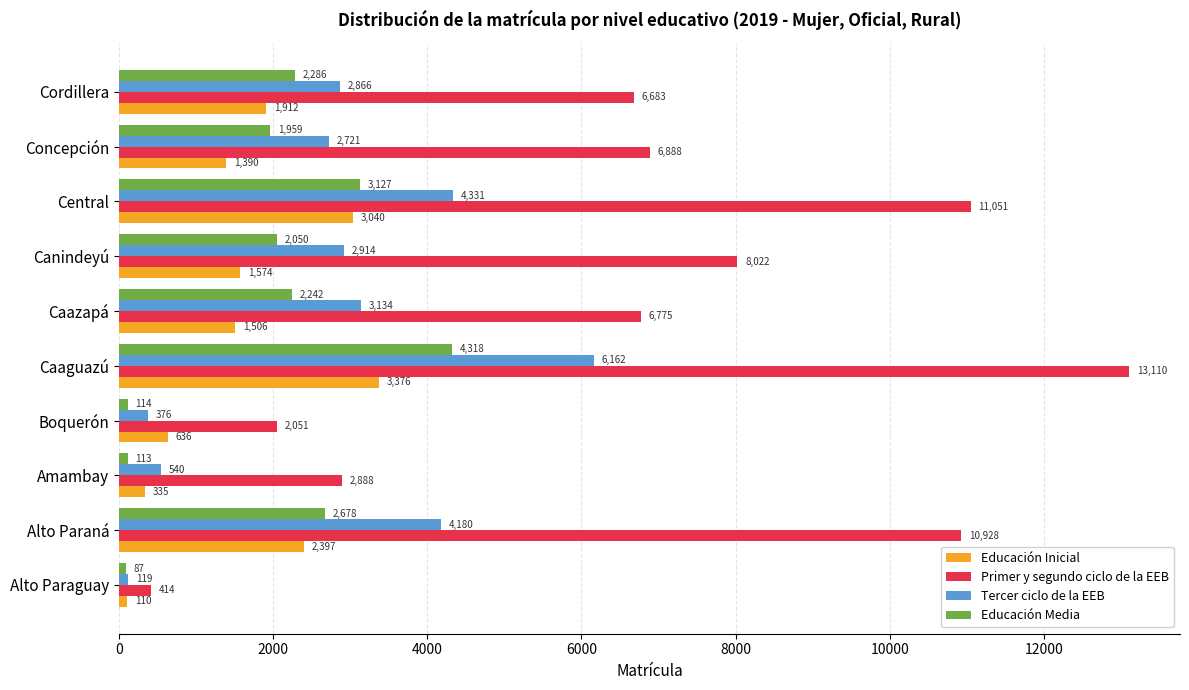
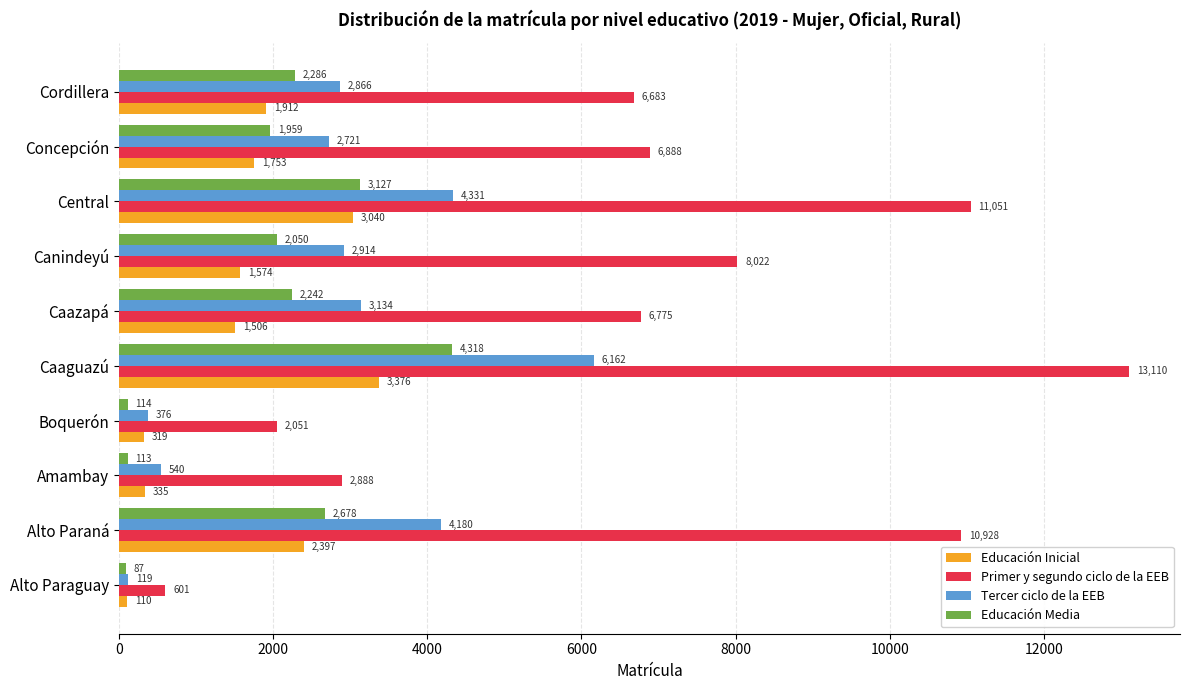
Educación Inicial, Concepción: 1,390 -> 1,753
Educación Inicial, Boquerón: 636 -> 319
Primer y segundo ciclo de la EEB, Alto Paraguay: 414 -> 601
